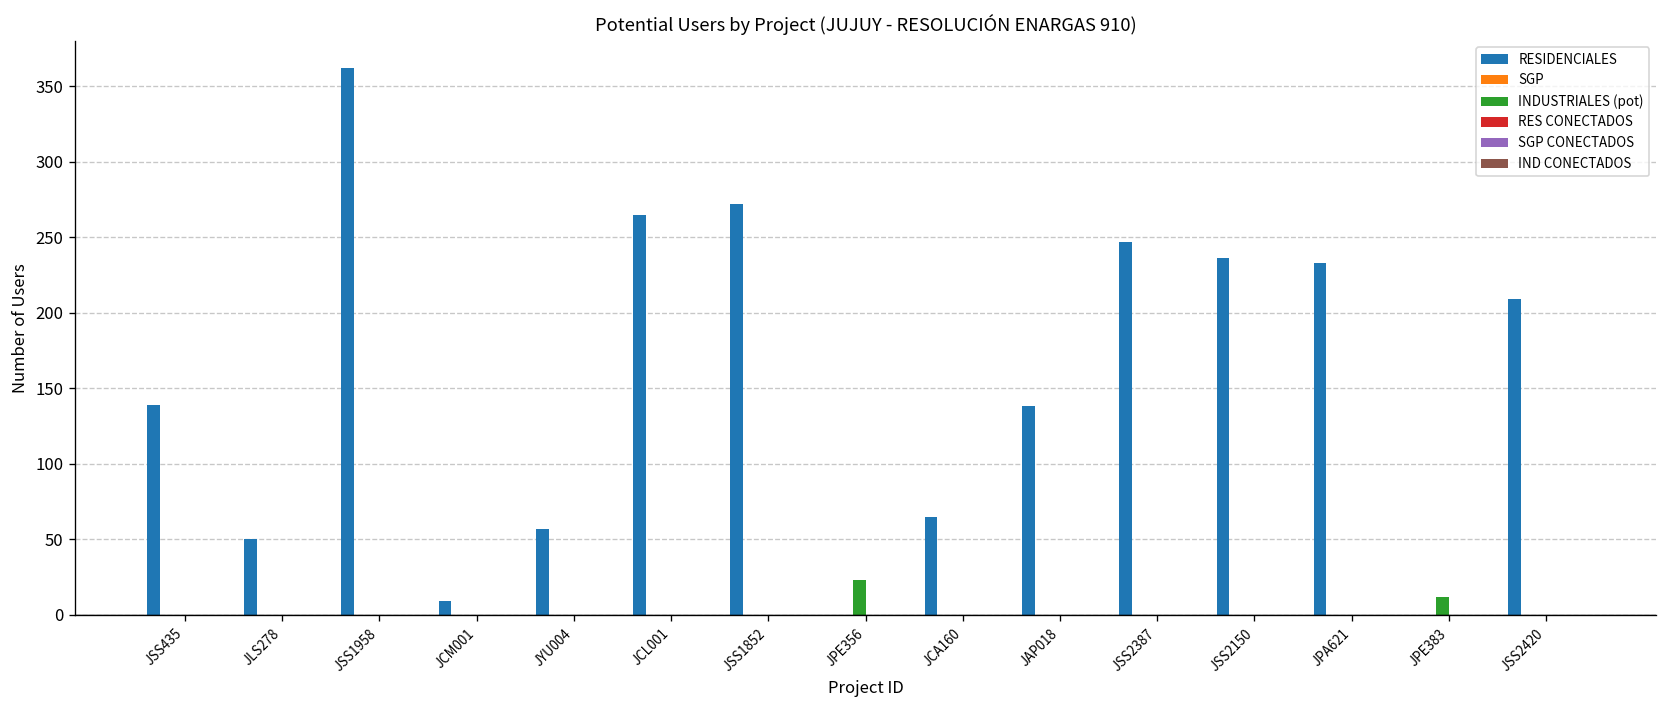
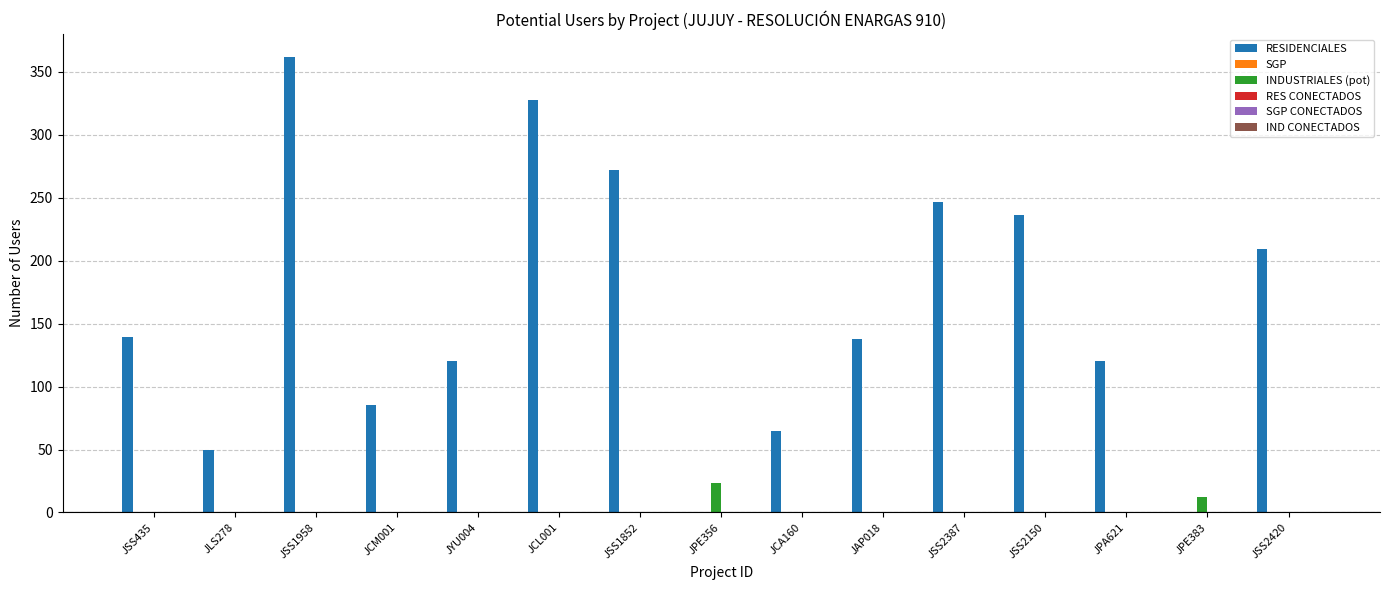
RESIDENCIALES, JCM001: 9 -> 85
RESIDENCIALES, JYU004: 57 -> 120
RESIDENCIALES, JCL001: 265 -> 328
RESIDENCIALES, JPA621: 233 -> 120
